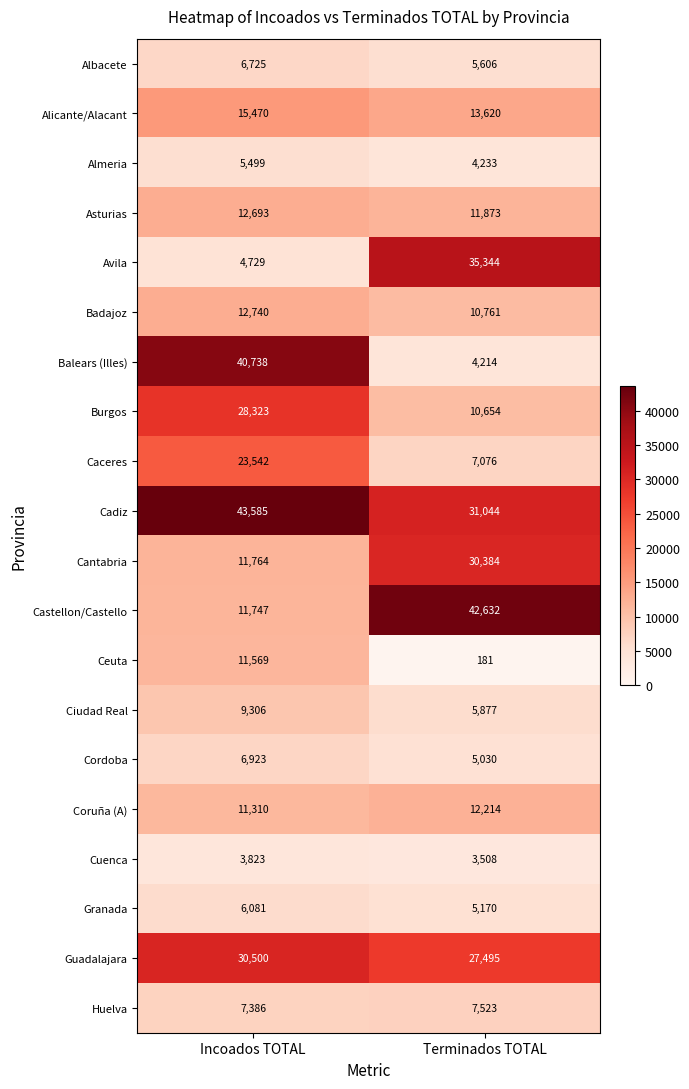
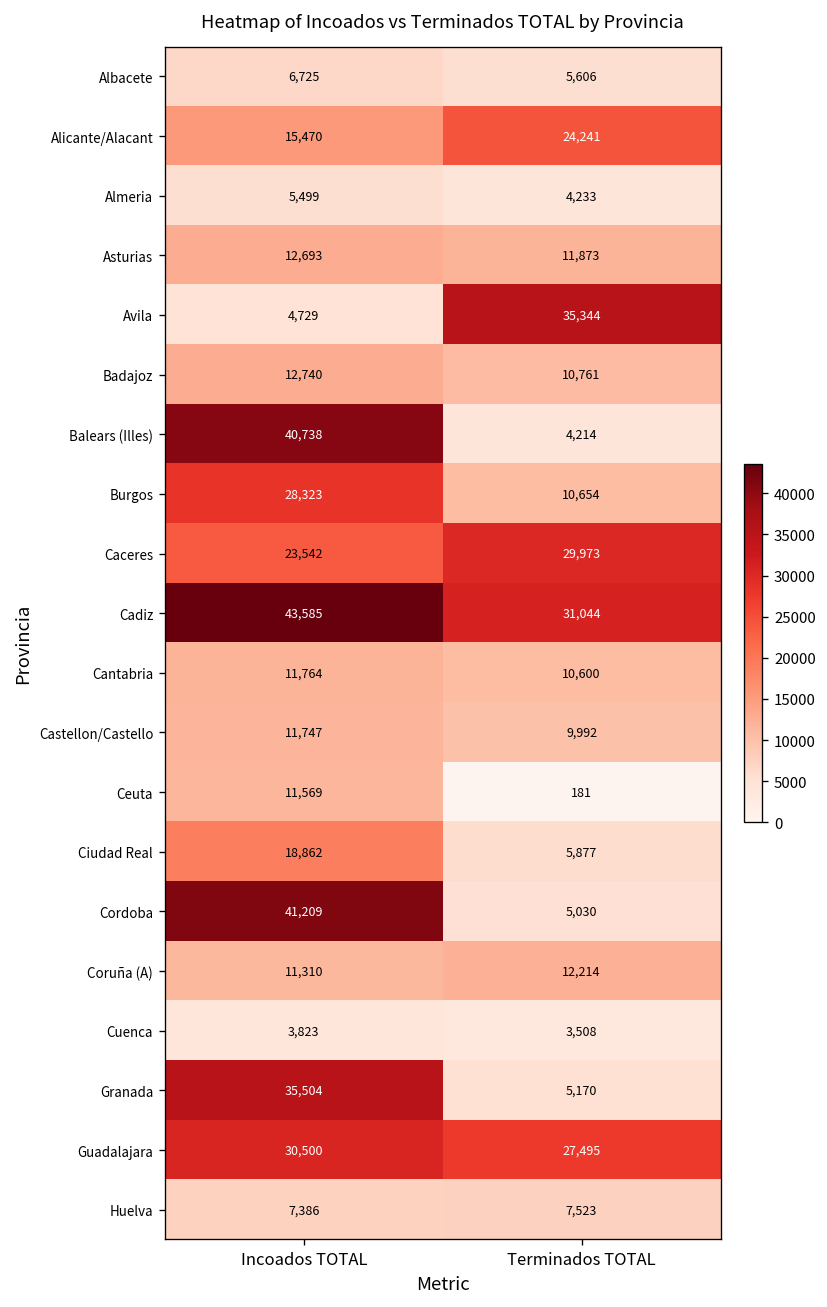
Alicante/Alacant, Terminados TOTAL: 13,620 -> 24,241
Caceres, Terminados TOTAL: 7,076 -> 29,973
Cantabria, Terminados TOTAL: 30,384 -> 10,600
Castellon/Castello, Terminados TOTAL: 42,632 -> 9,992
Ciudad Real, Incoados TOTAL: 9,306 -> 18,862
Cordoba, Incoados TOTAL: 6,923 -> 41,209
Granada, Incoados TOTAL: 6,081 -> 35,504
